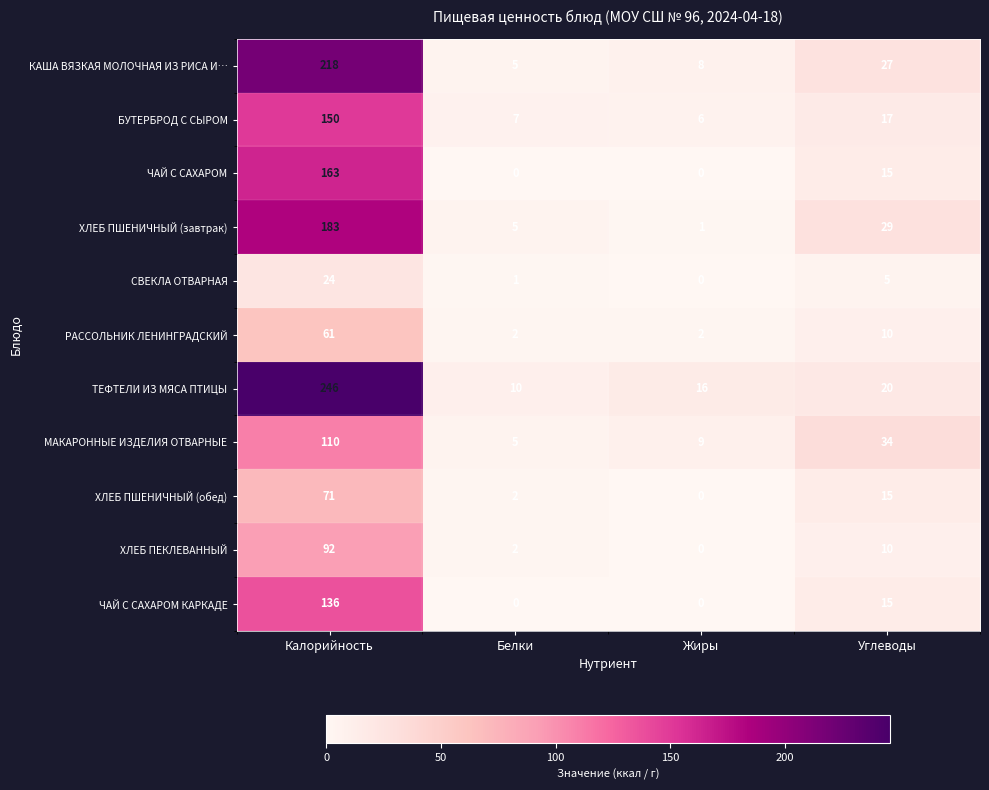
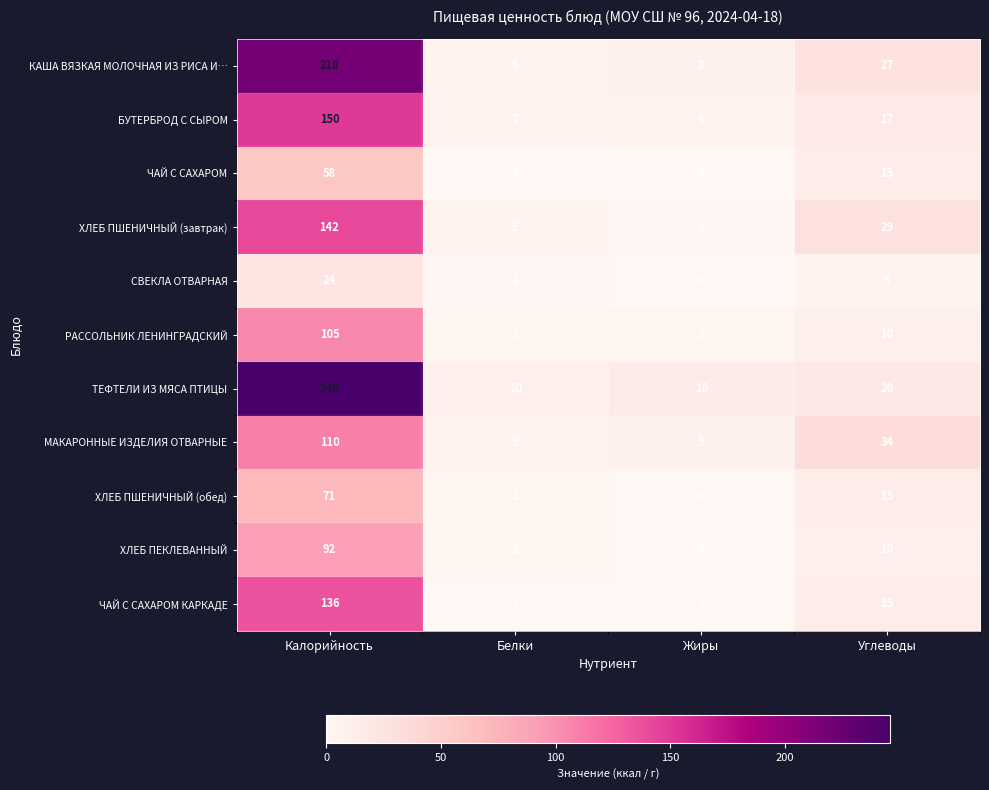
ЧАЙ С САХАРОМ, Калорийность: 163 -> 58
ХЛЕБ ПШЕНИЧНЫЙ (завтрак), Калорийность: 183 -> 142
РАССОЛЬНИК ЛЕНИНГРАДСКИЙ, Калорийность: 61 -> 105
